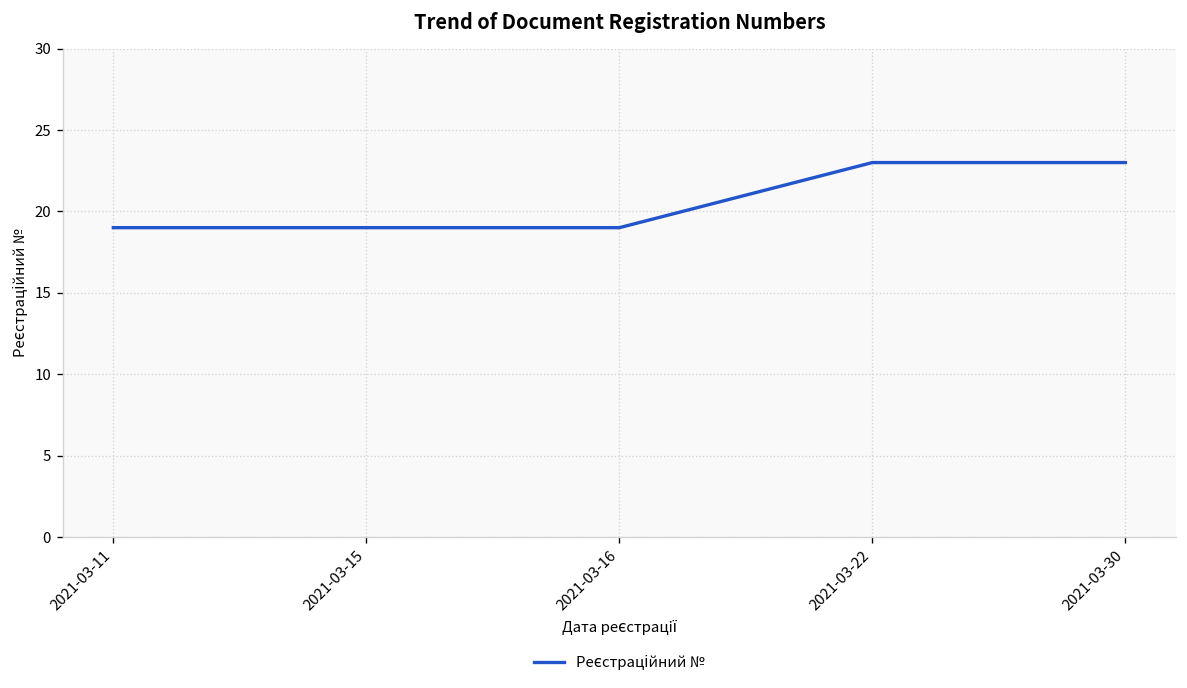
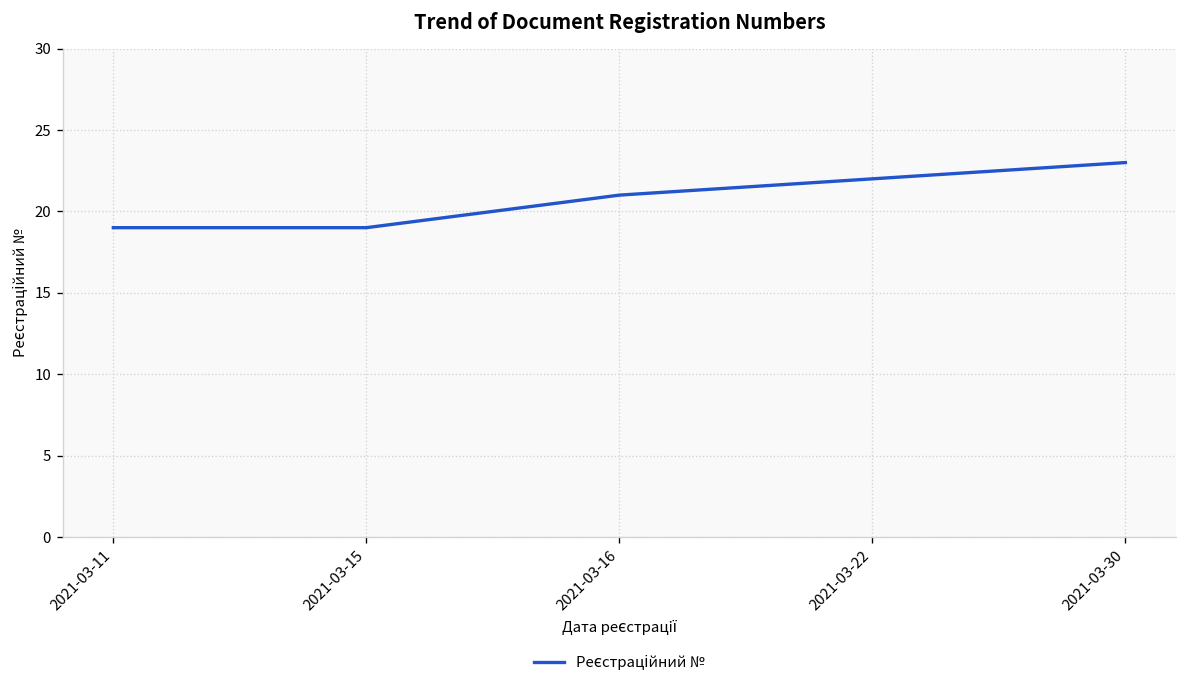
2021-03-16: 19 -> 21
2021-03-22: 23 -> 22
